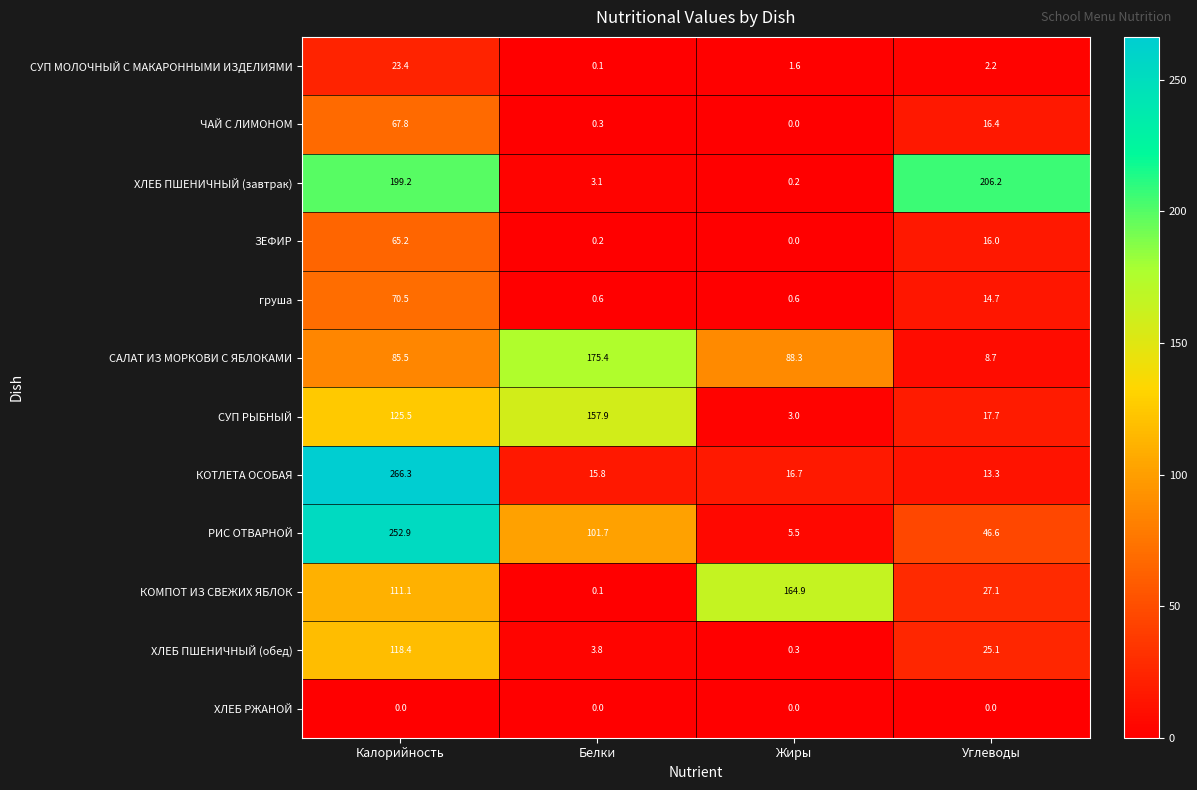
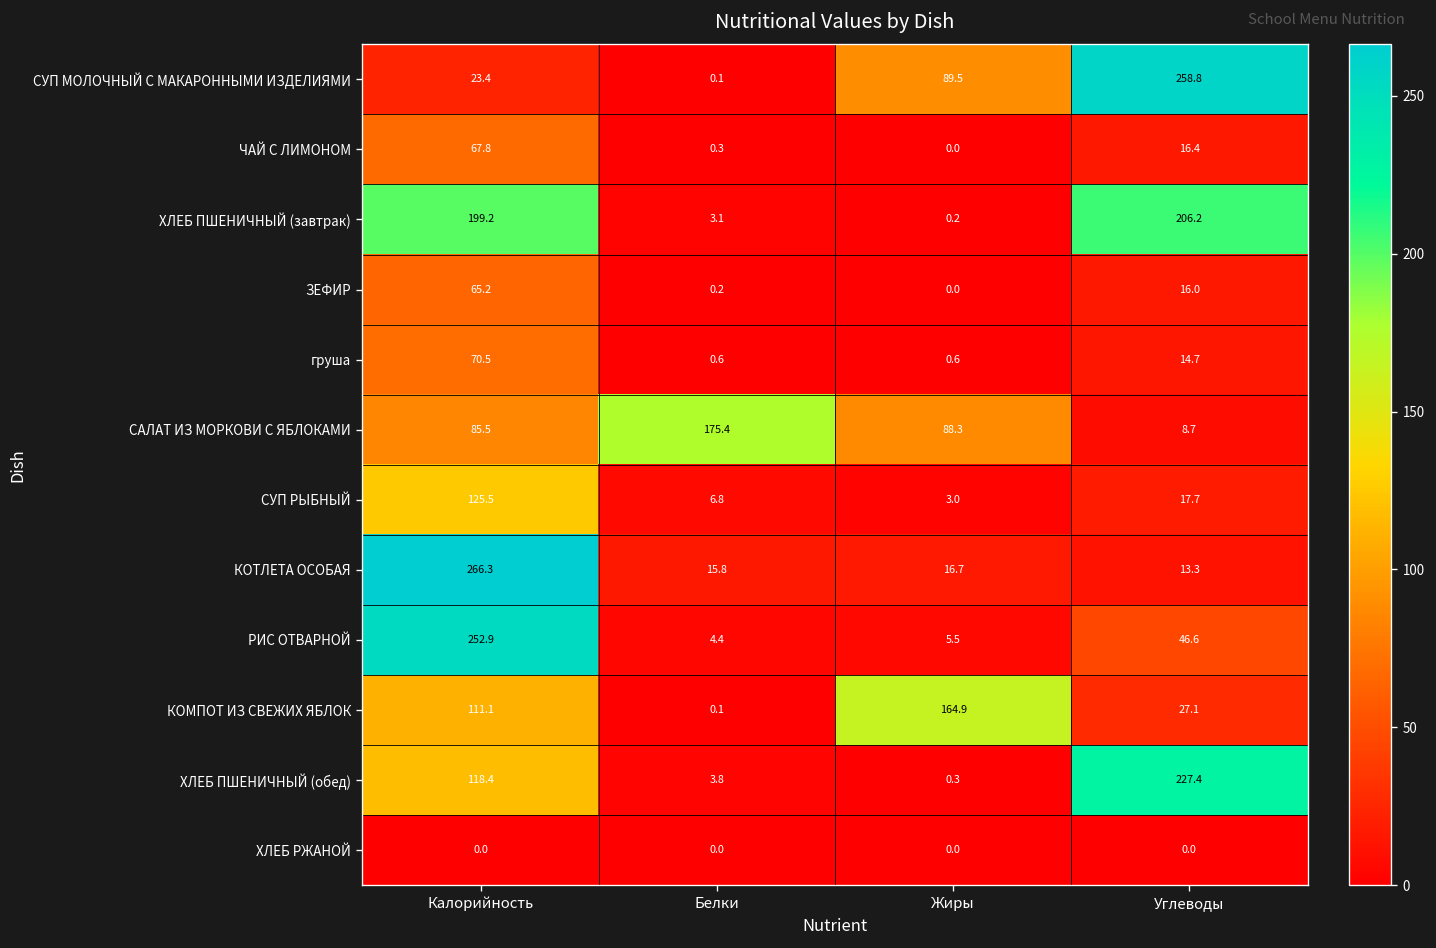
СУП МОЛОЧНЫЙ С МАКАРОННЫМИ ИЗДЕЛИЯМИ, Жиры: 1.6 -> 89.5
СУП МОЛОЧНЫЙ С МАКАРОННЫМИ ИЗДЕЛИЯМИ, Углеводы: 2.2 -> 258.8
СУП РЫБНЫЙ, Белки: 157.9 -> 6.8
РИС ОТВАРНОЙ, Белки: 101.7 -> 4.4
ХЛЕБ ПШЕНИЧНЫЙ (обед), Углеводы: 25.1 -> 227.4
